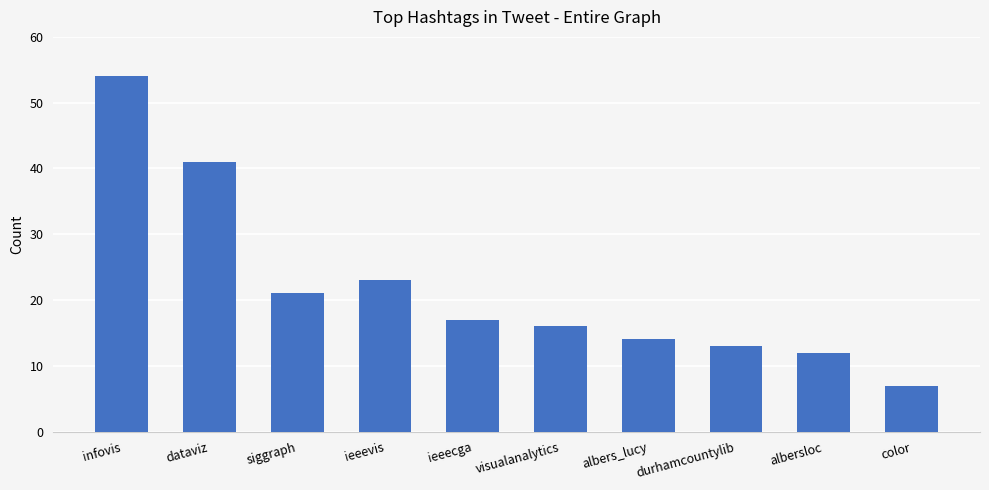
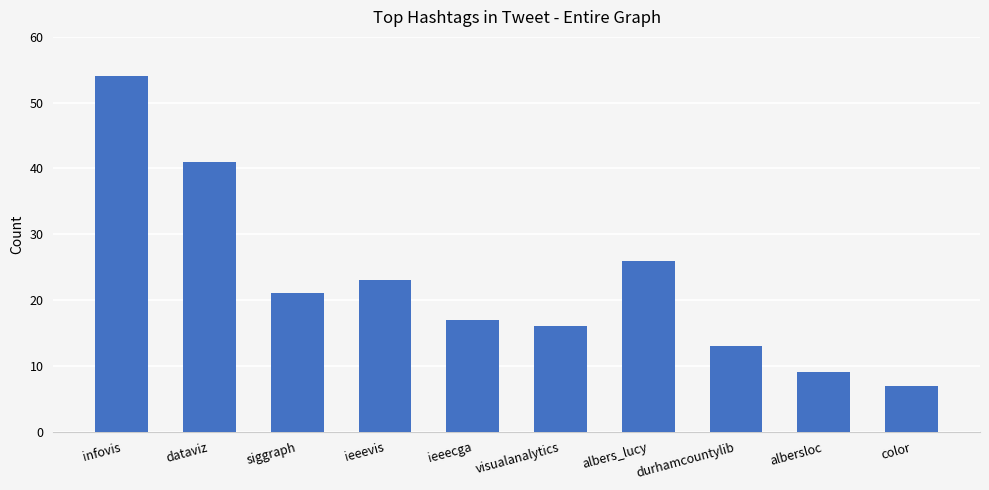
albers_lucy: 14 -> 26
albersloc: 12 -> 9
